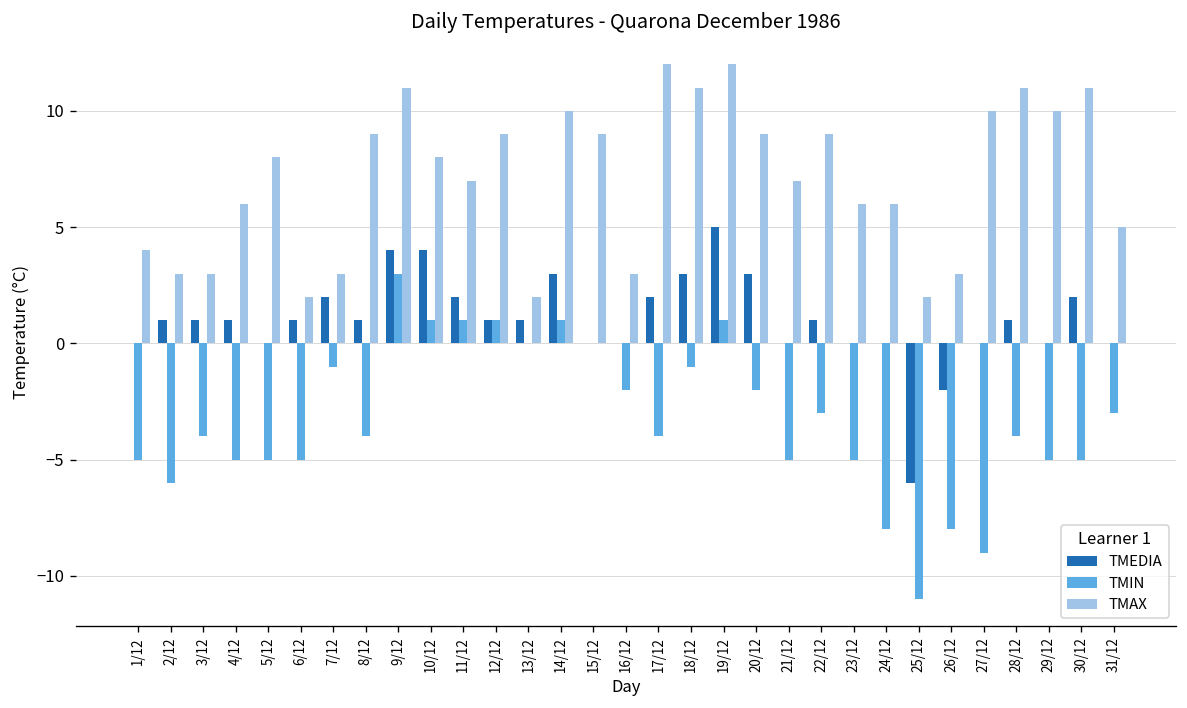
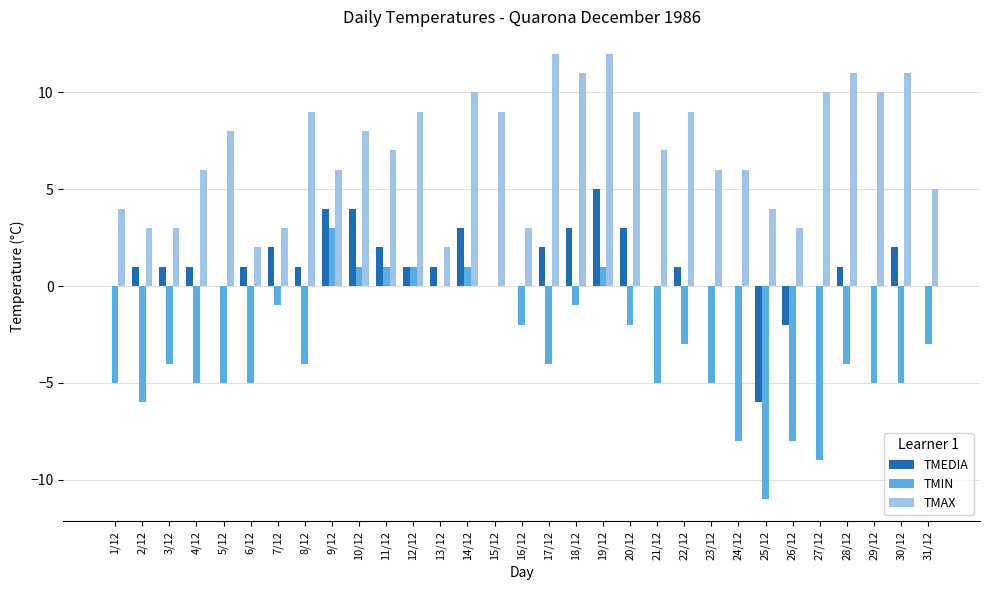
TMAX, 9/12: 11 -> 6
TMAX, 25/12: 2 -> 4
